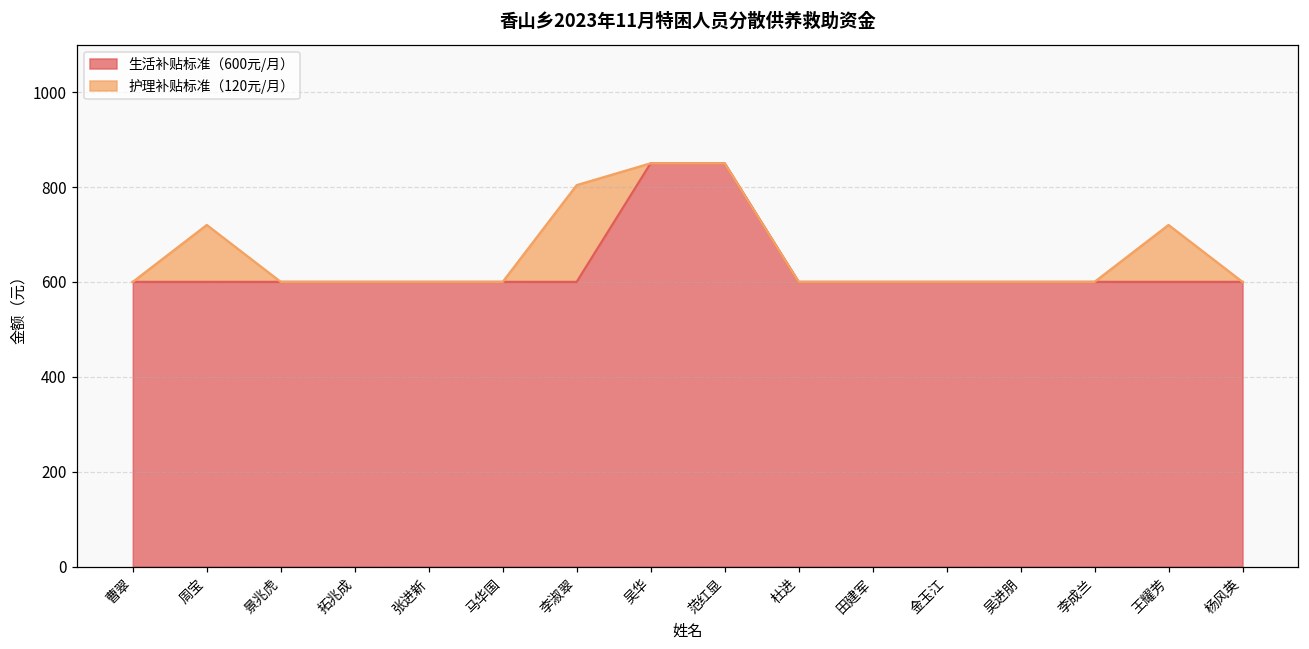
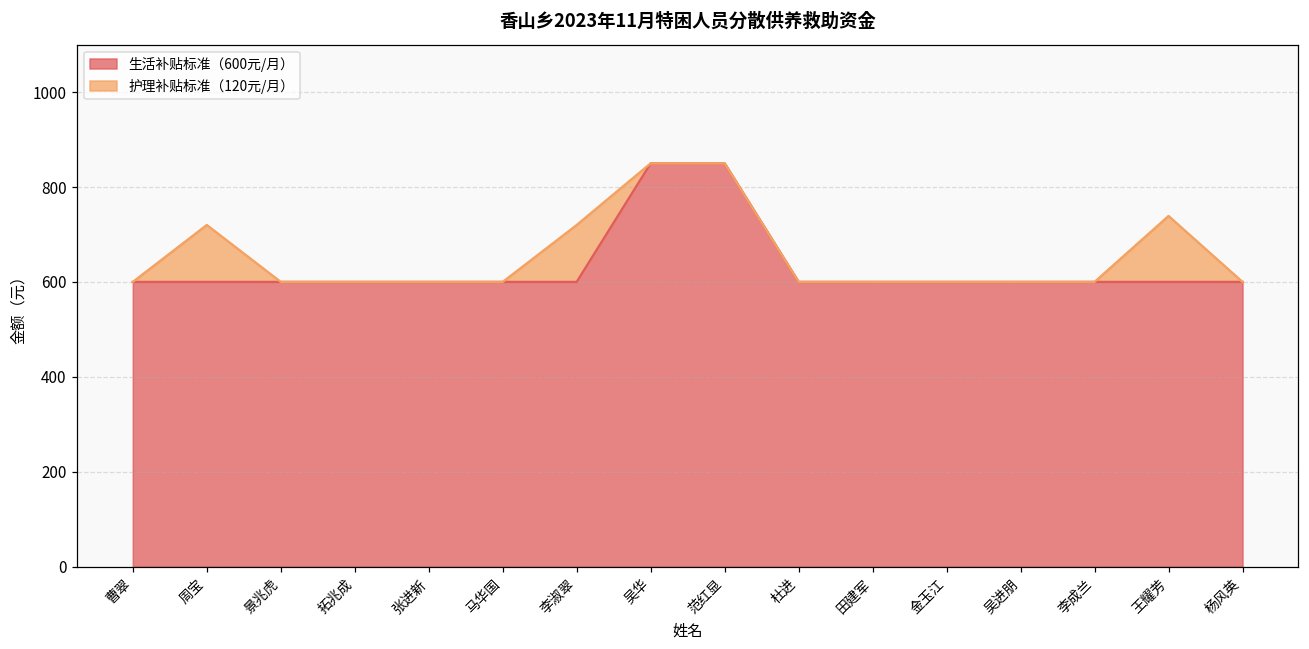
护理补贴标准（120元/月）, 李淑翠: 200 -> 120
护理补贴标准（120元/月）, 王耀芳: 120 -> 140
